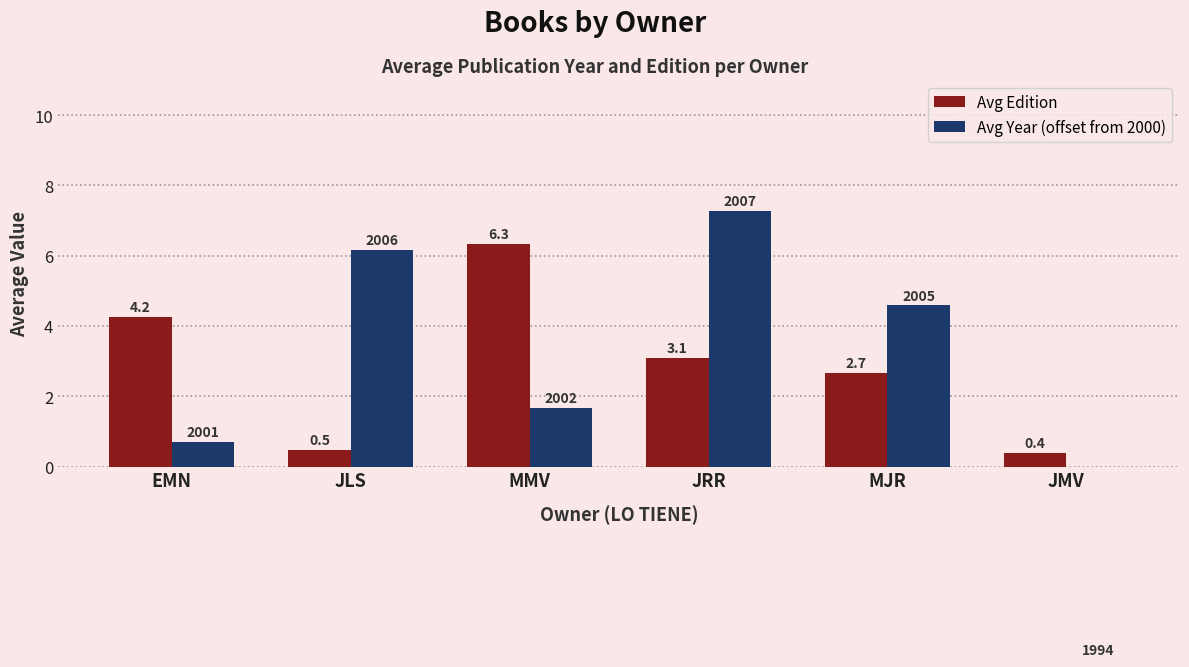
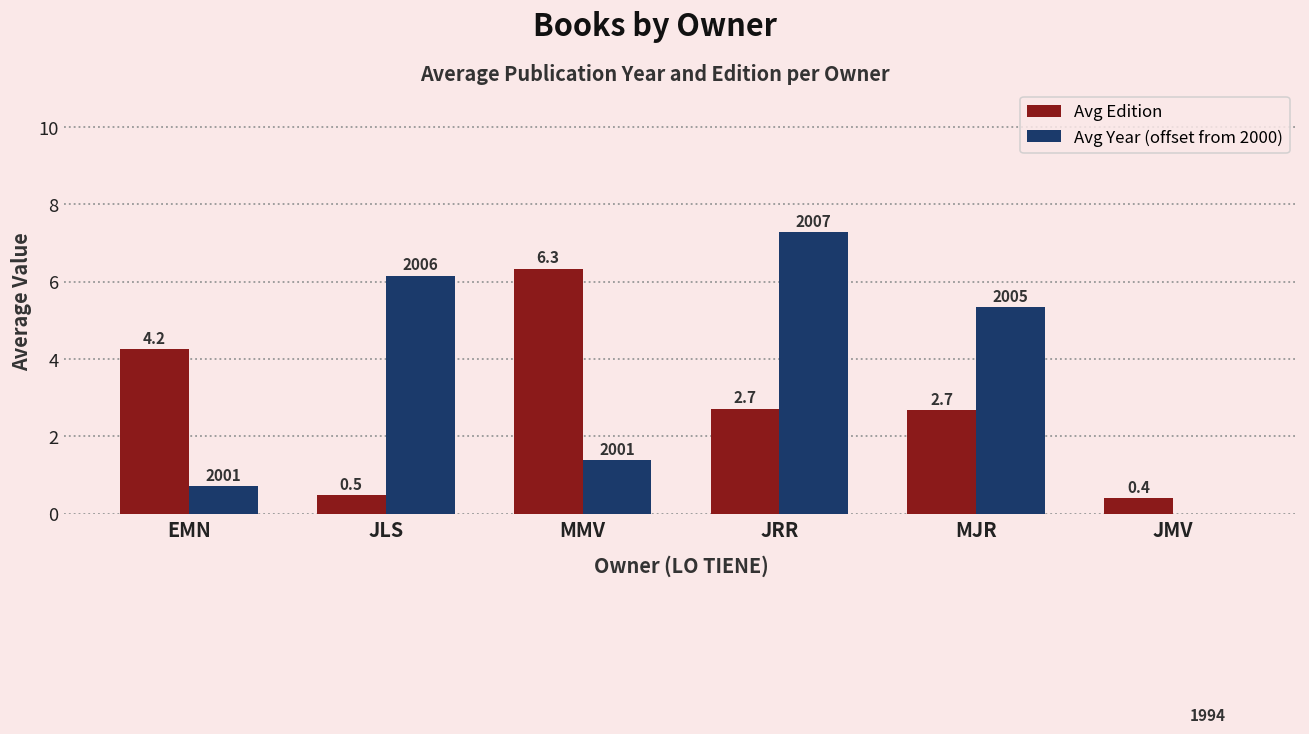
Avg Year (offset from 2000), MMV: 2002 -> 2001
Avg Edition, JRR: 3.1 -> 2.7
Avg Year (offset from 2000), MJR: 4.6 -> 5.3
